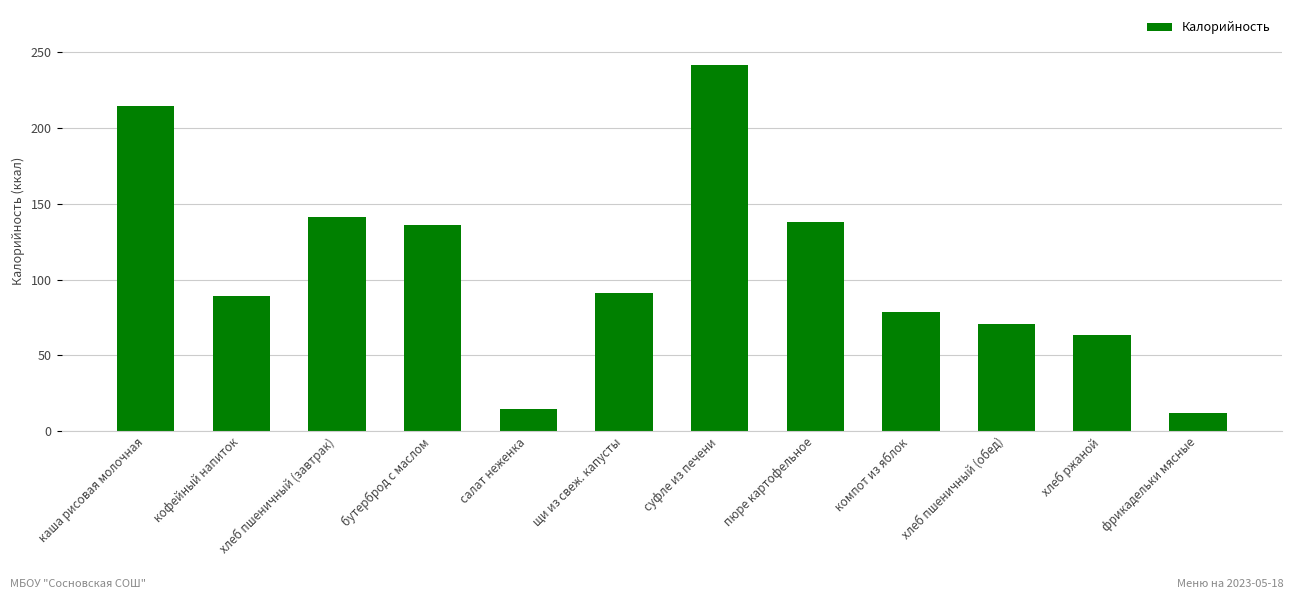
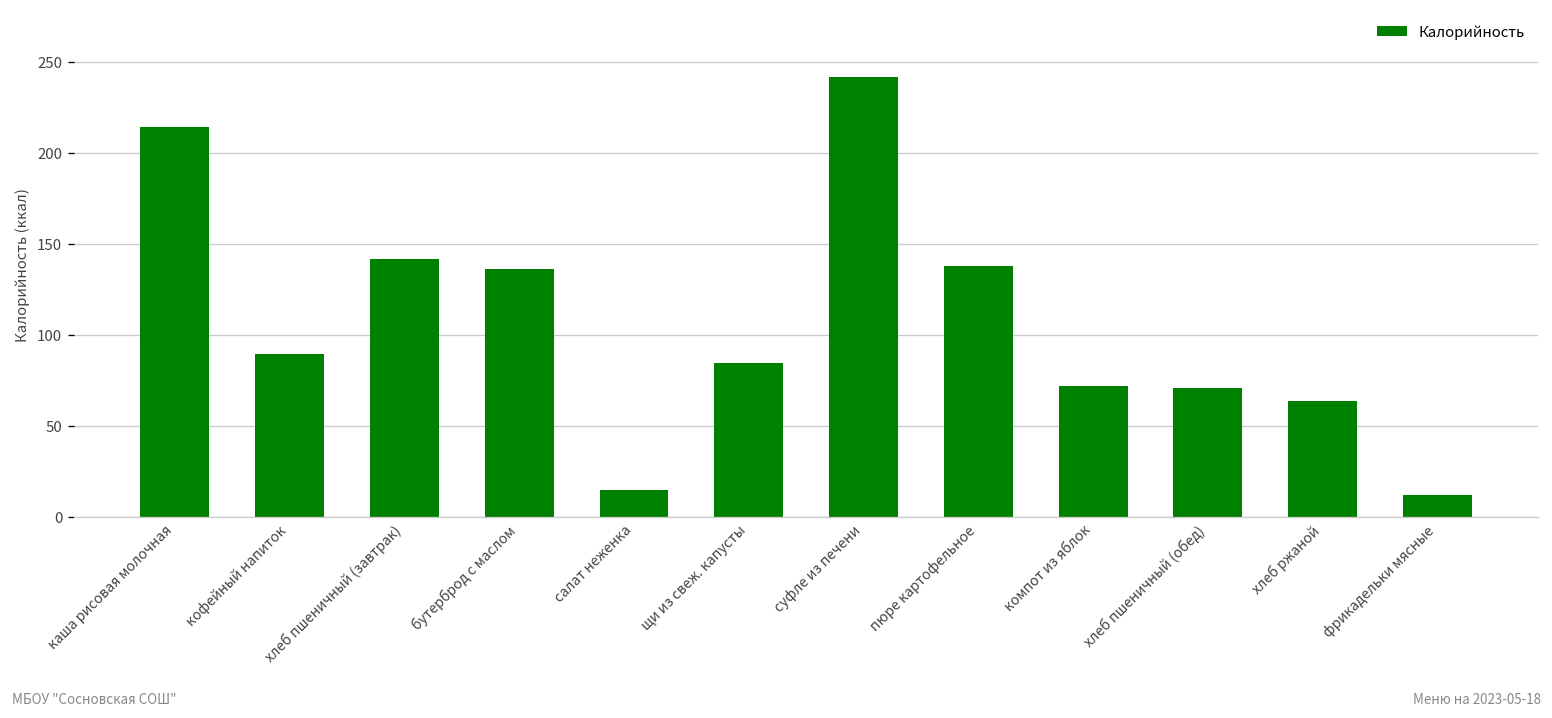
щи из свеж. капусты: 91 -> 85
компот из яблок: 79 -> 72
